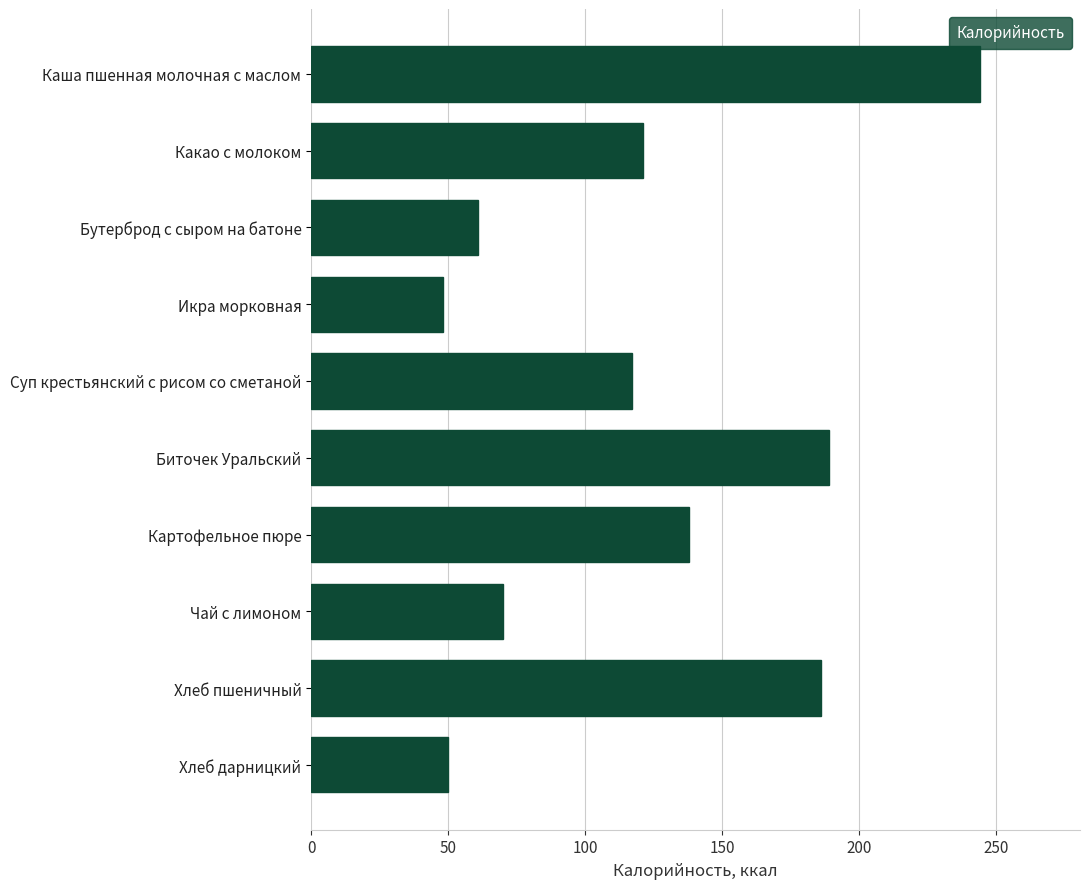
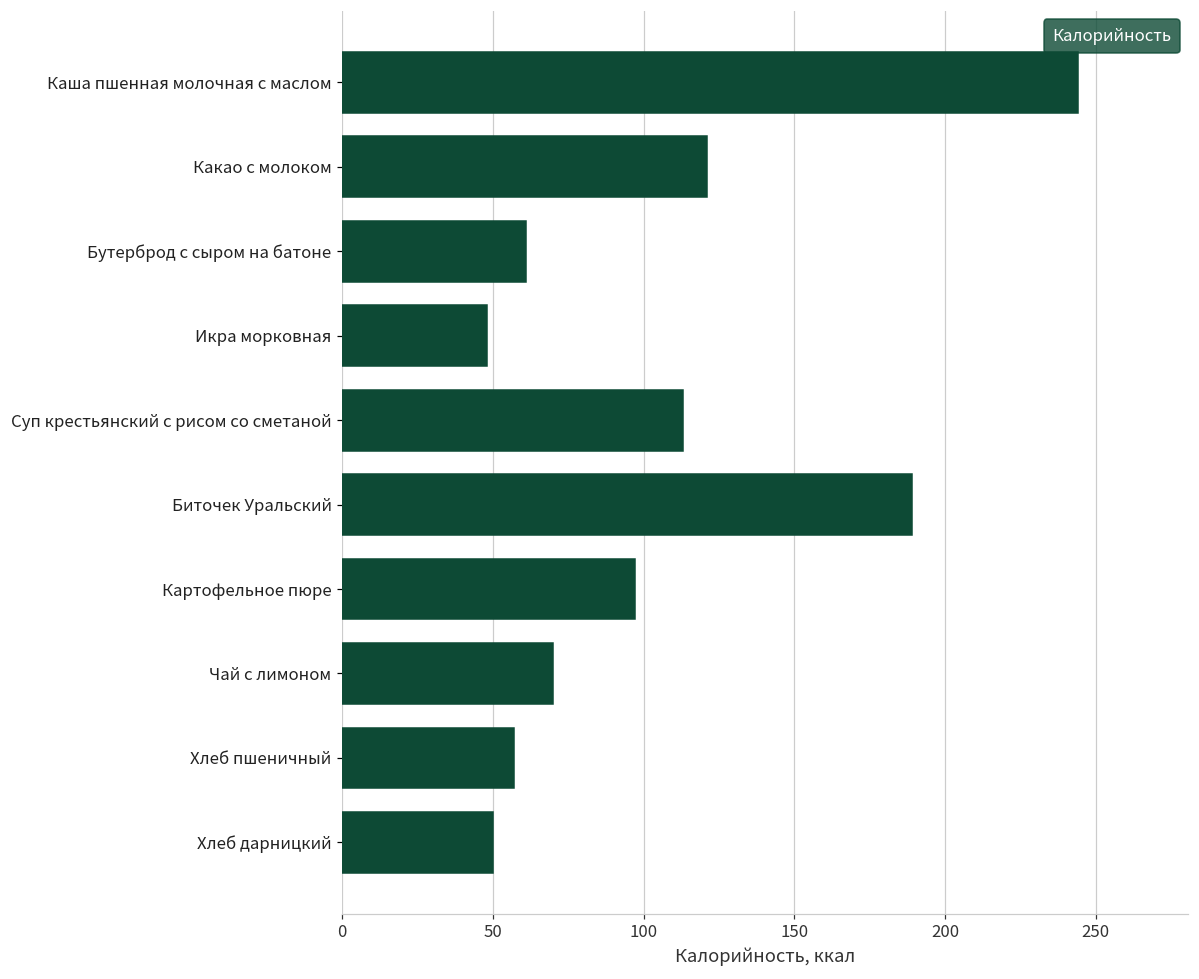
Суп крестьянский с рисом со сметаной: 117 -> 113
Картофельное пюре: 138 -> 97
Хлеб пшеничный: 186 -> 57
